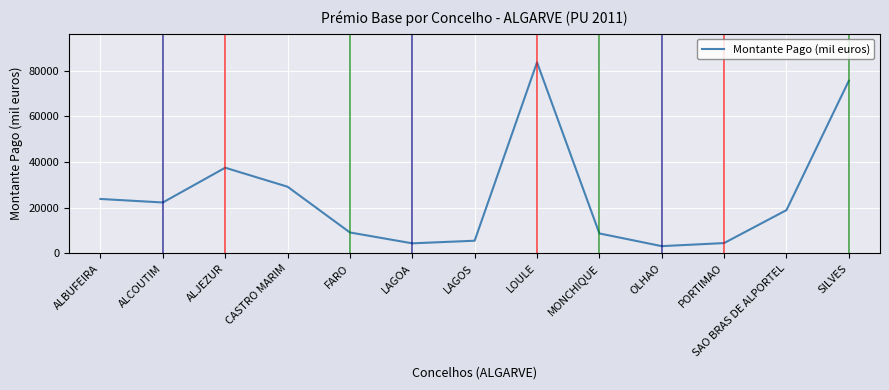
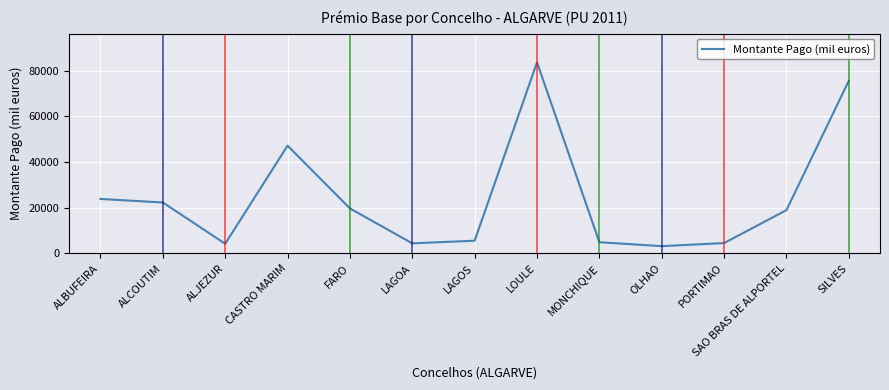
ALJEZUR: 38000 -> 4000
CASTRO MARIM: 29000 -> 47000
FARO: 9000 -> 20000
MONCHIQUE: 9000 -> 5000
